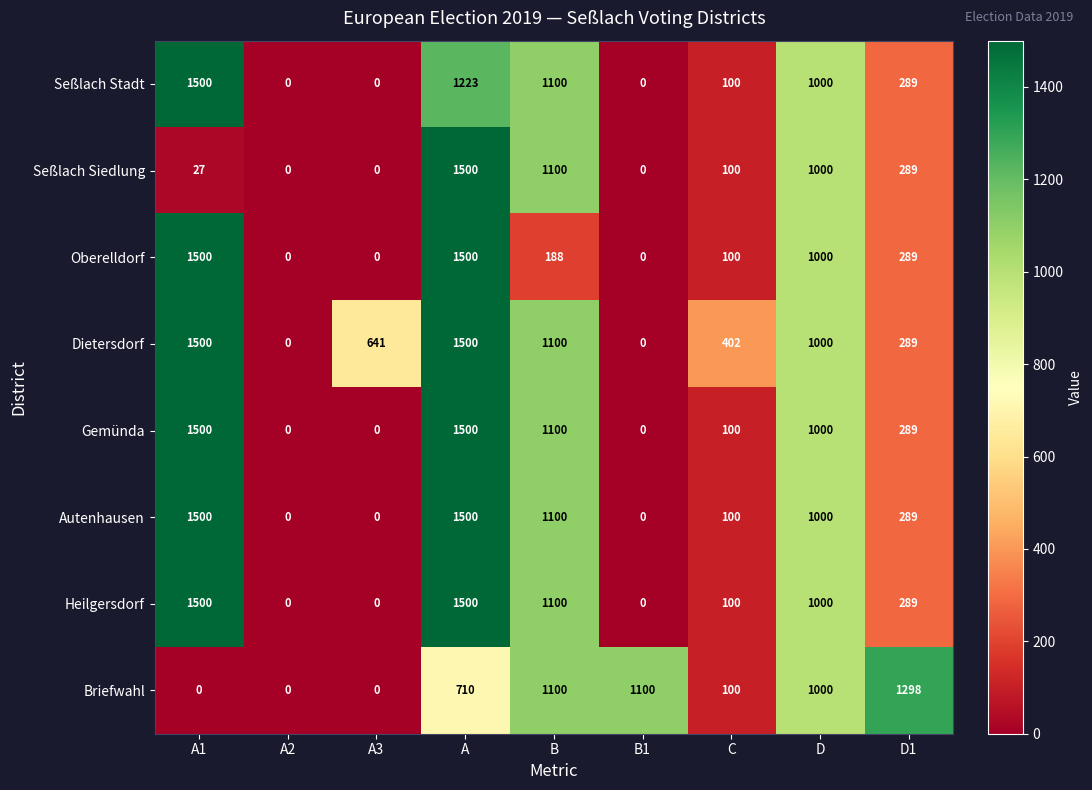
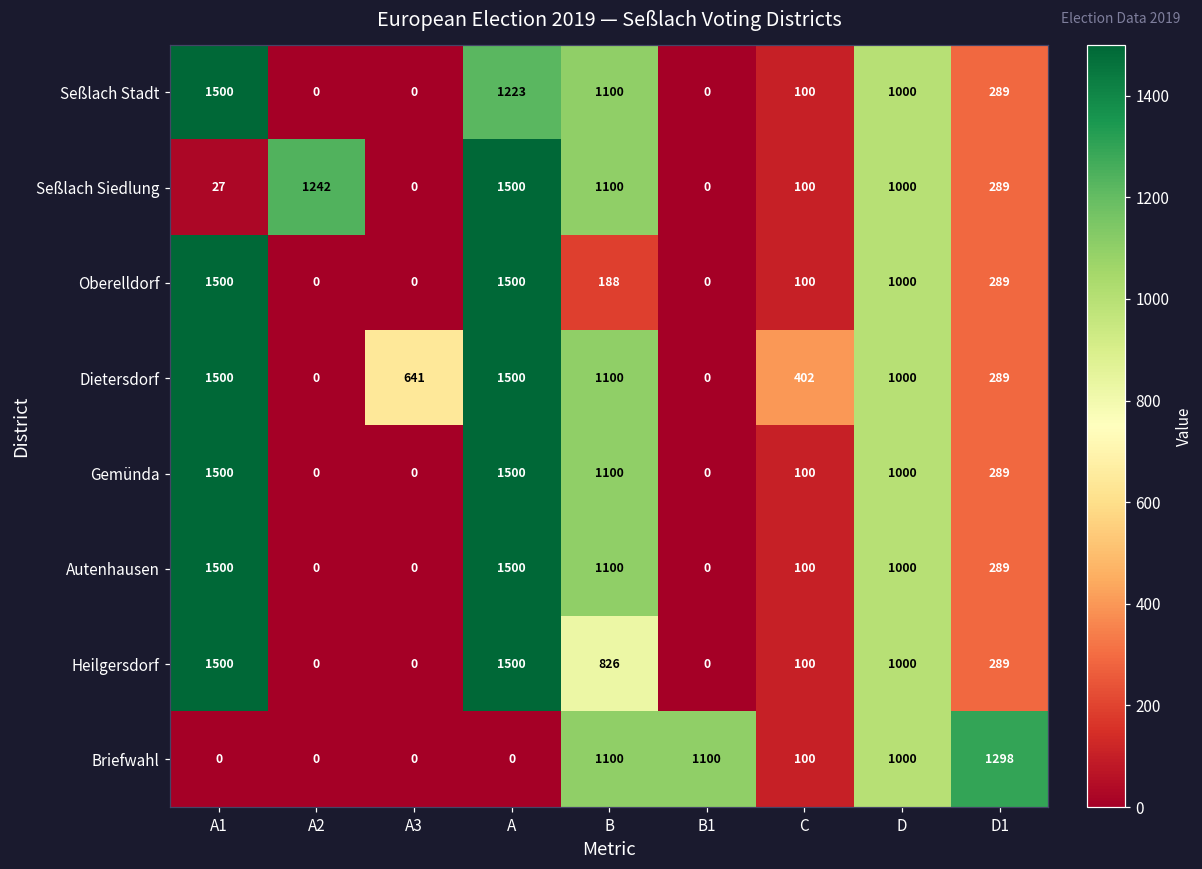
Seßlach Siedlung, A2: 0 -> 1242
Heilgersdorf, B: 1100 -> 826
Briefwahl, A: 710 -> 0
